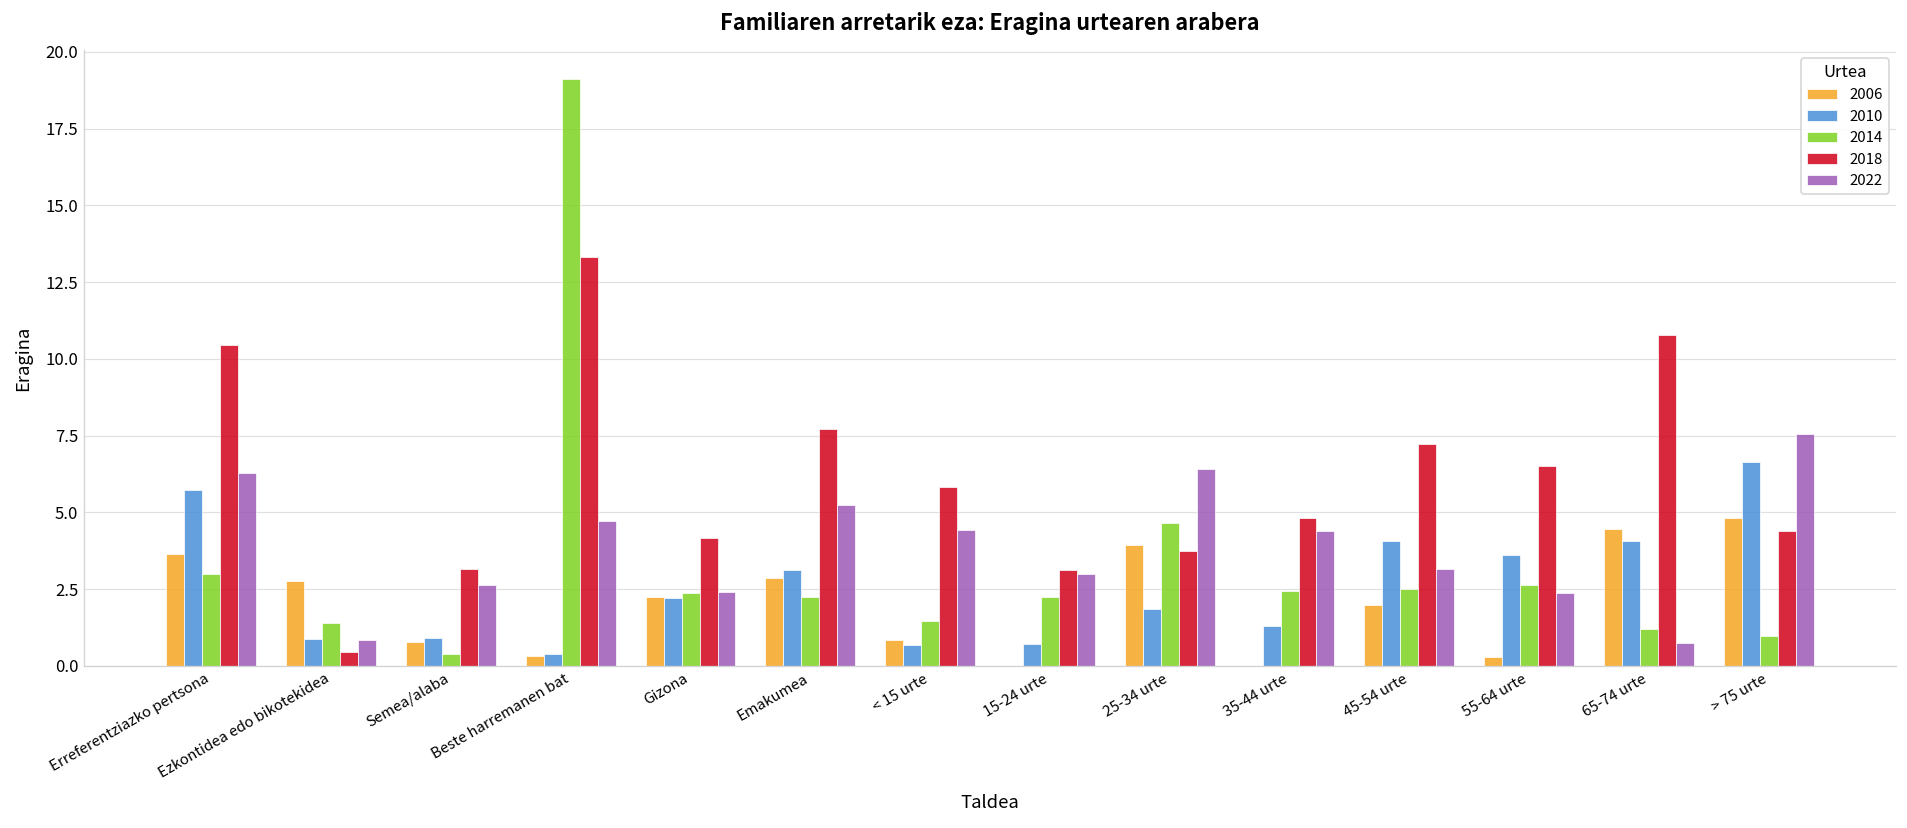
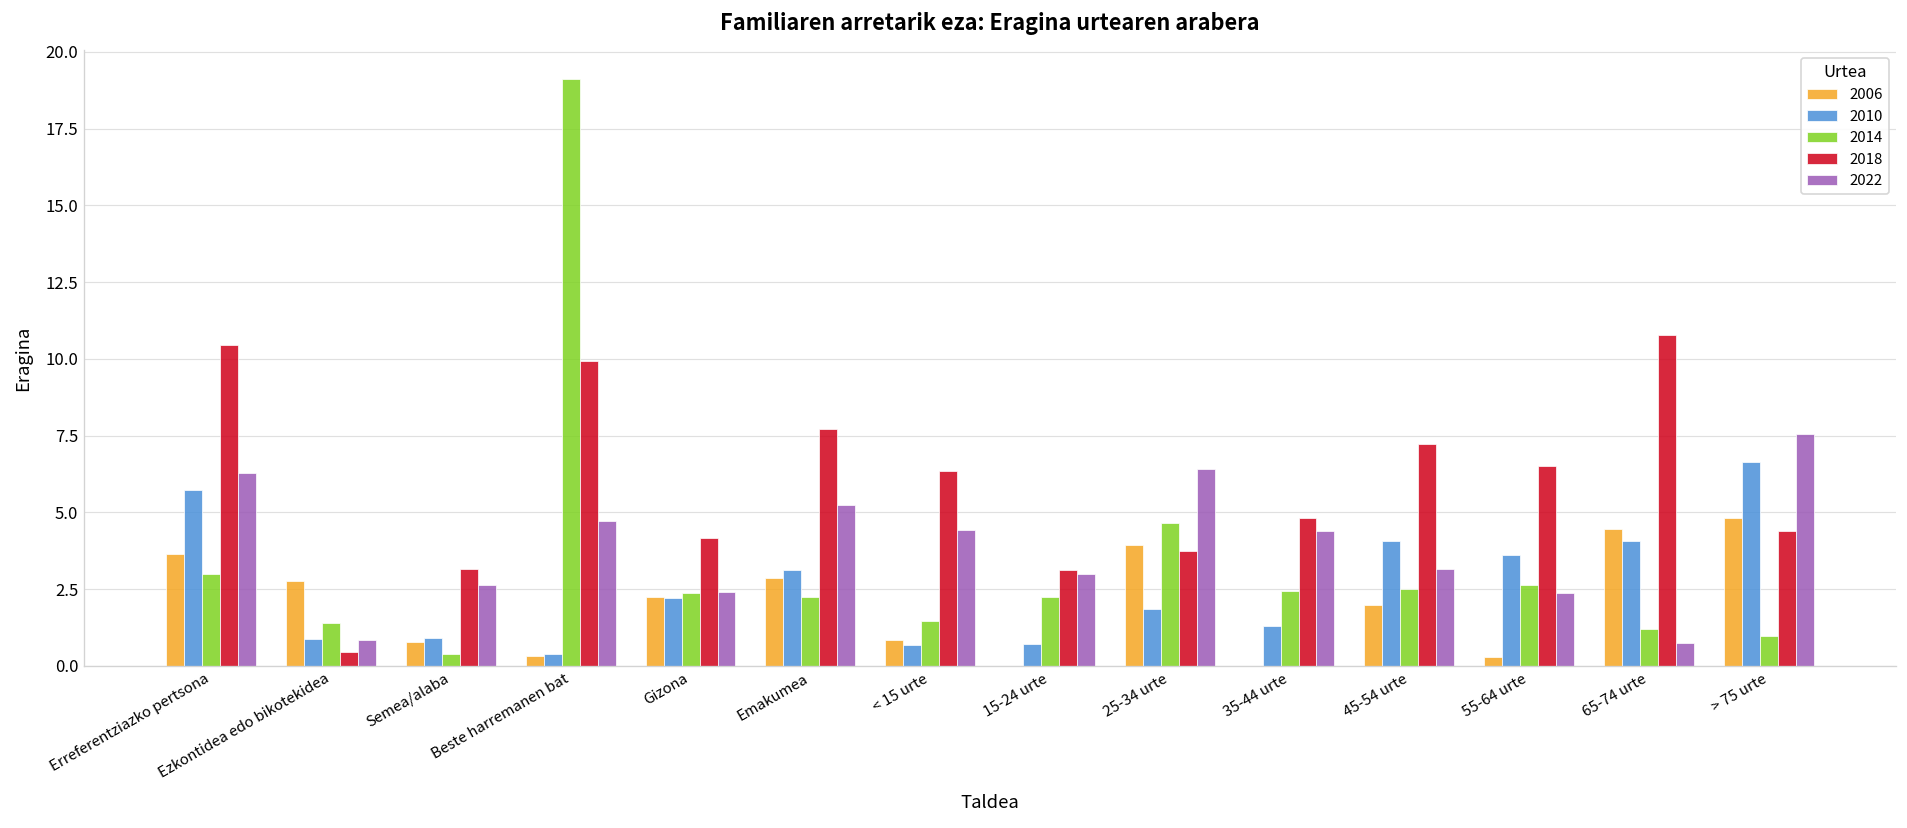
2018, Beste harremanen bat: 13.3 -> 9.9
2018, < 15 urte: 5.8 -> 6.3
